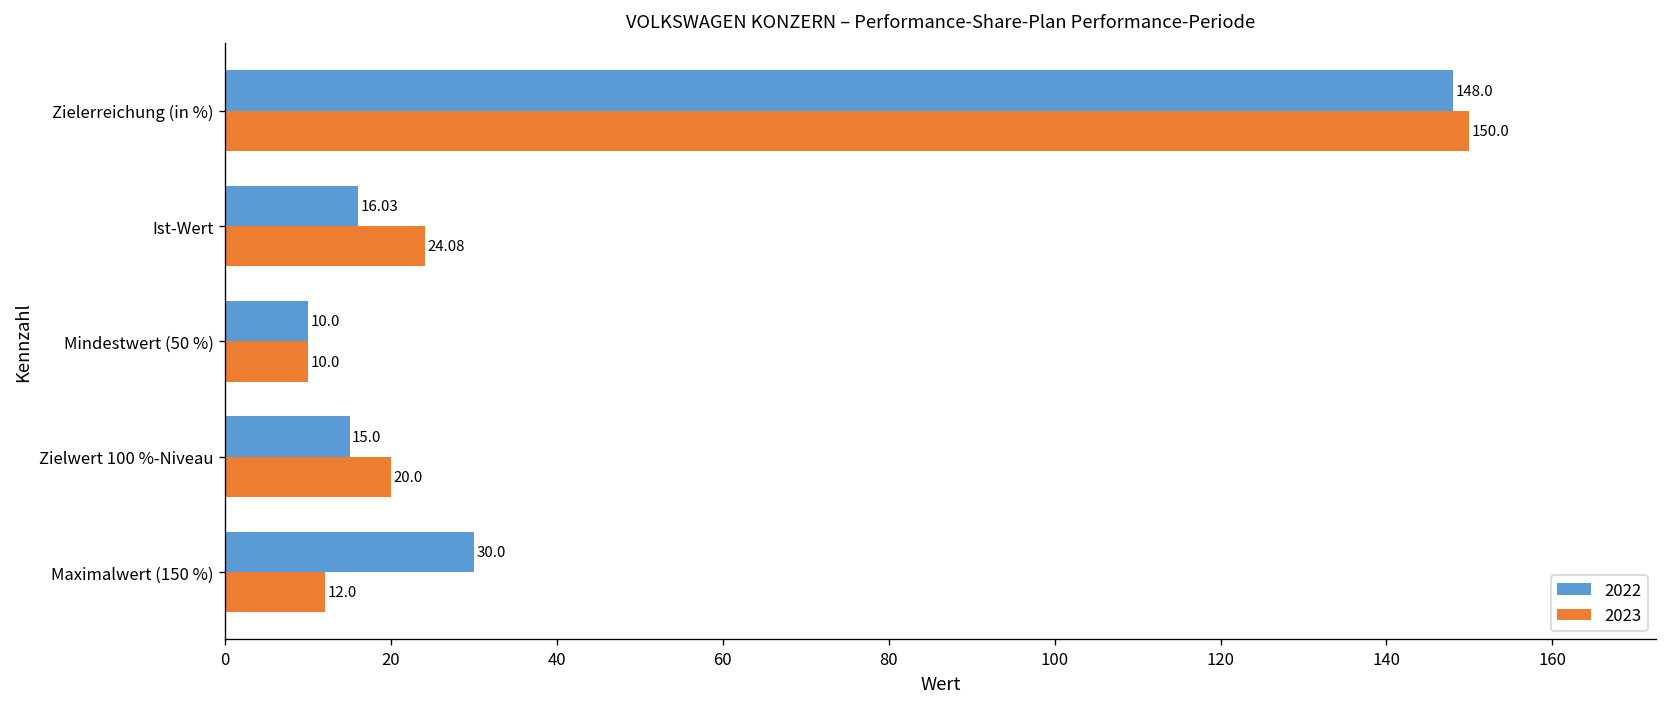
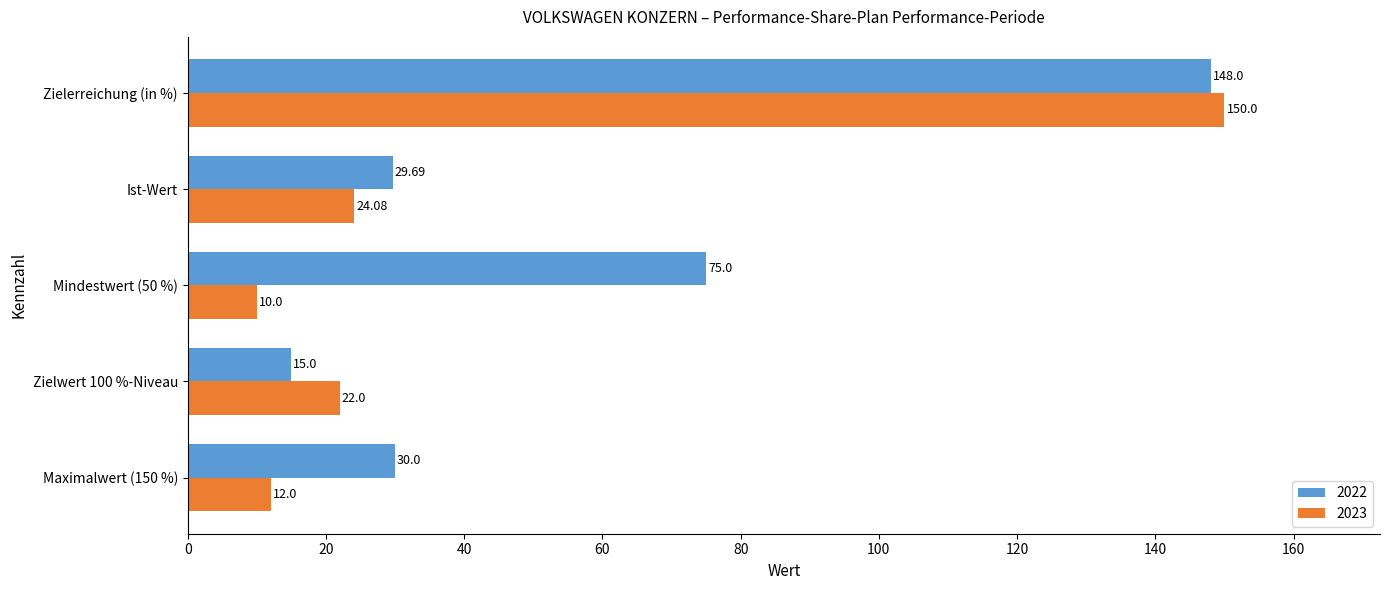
2022, Ist-Wert: 16.03 -> 29.69
2022, Mindestwert (50 %): 10.0 -> 75.0
2023, Zielwert 100 %-Niveau: 20.0 -> 22.0
